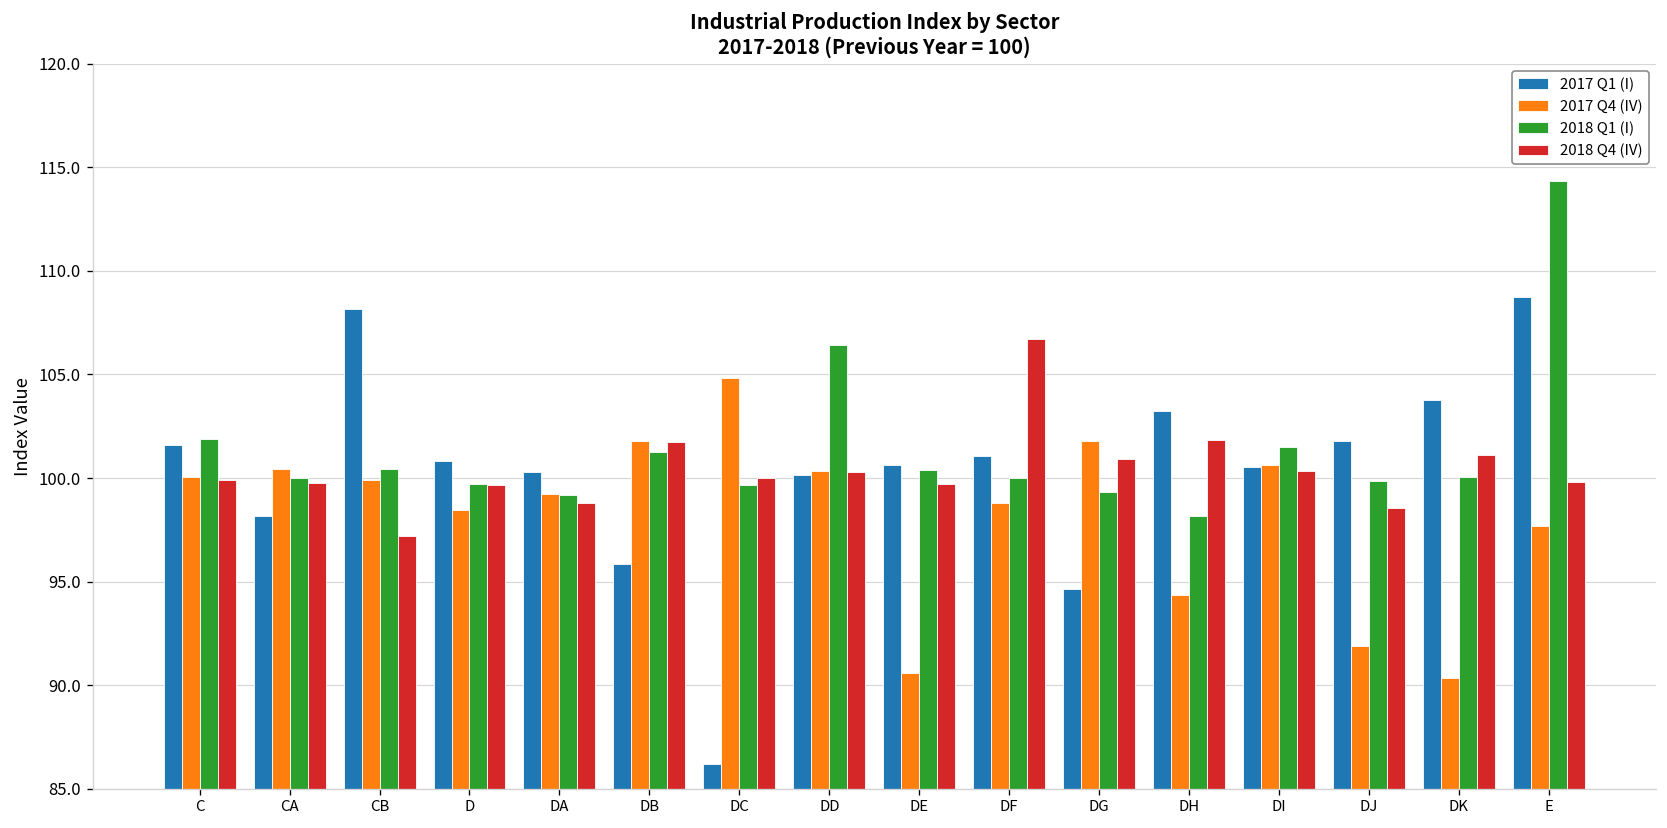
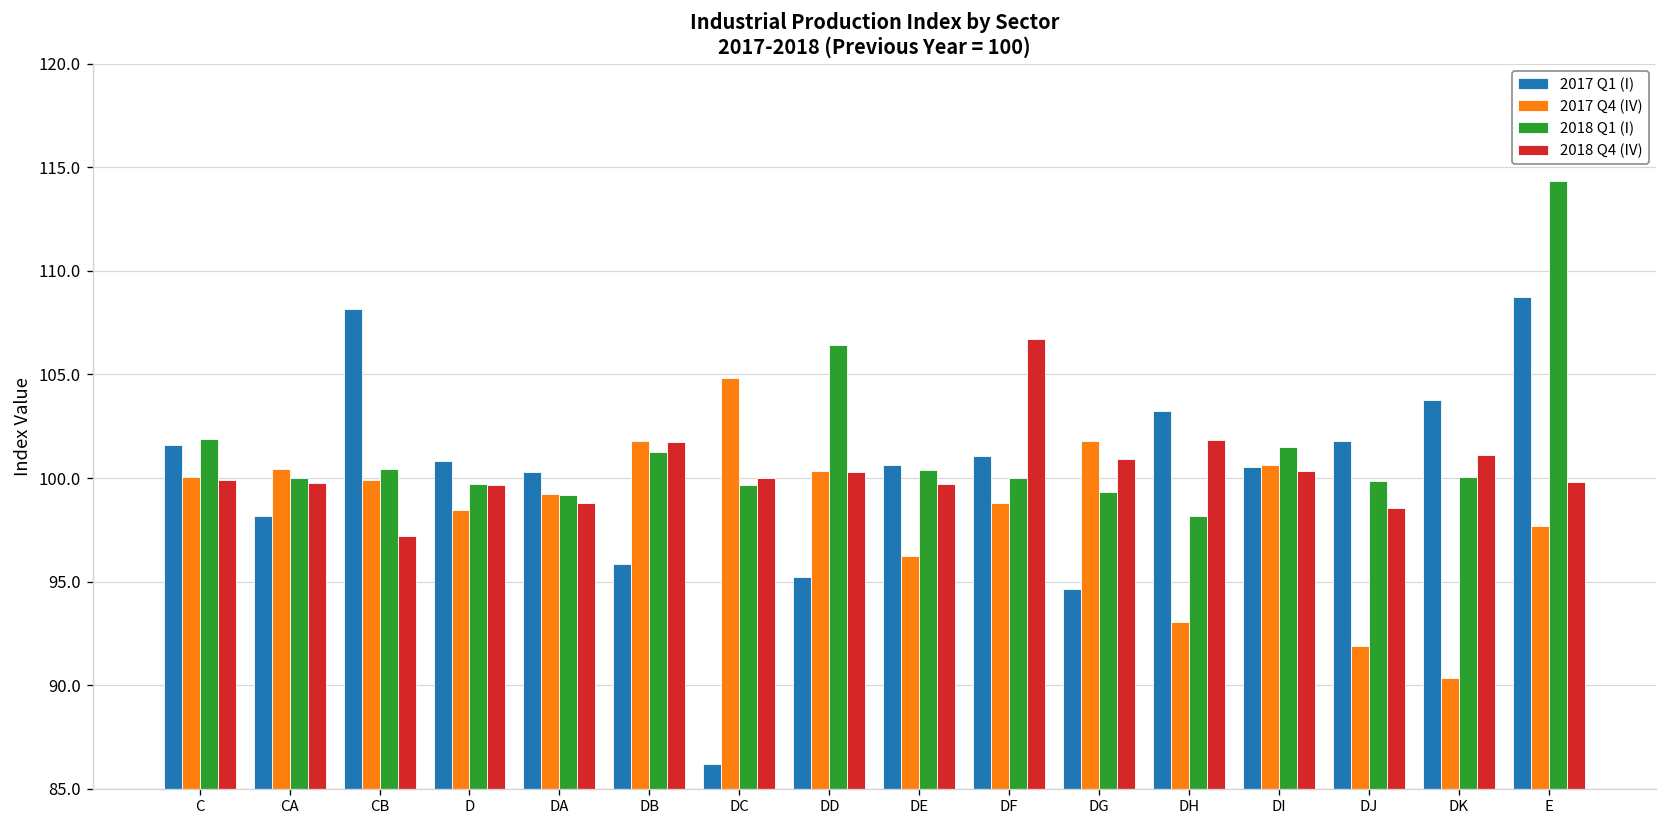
2017 Q1 (I), DD: 100.1 -> 95.2
2017 Q4 (IV), DE: 90.6 -> 96.3
2017 Q4 (IV), DH: 94.3 -> 93.0
